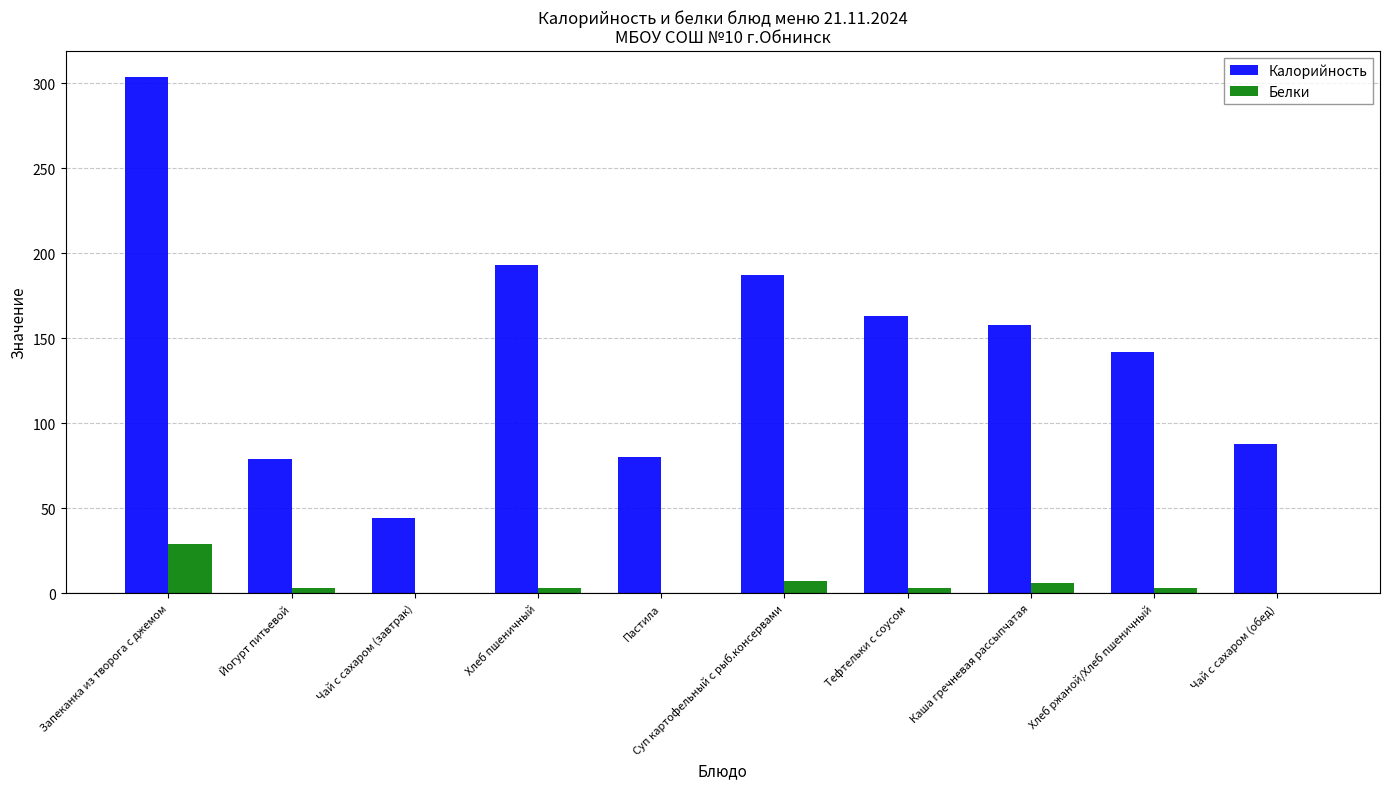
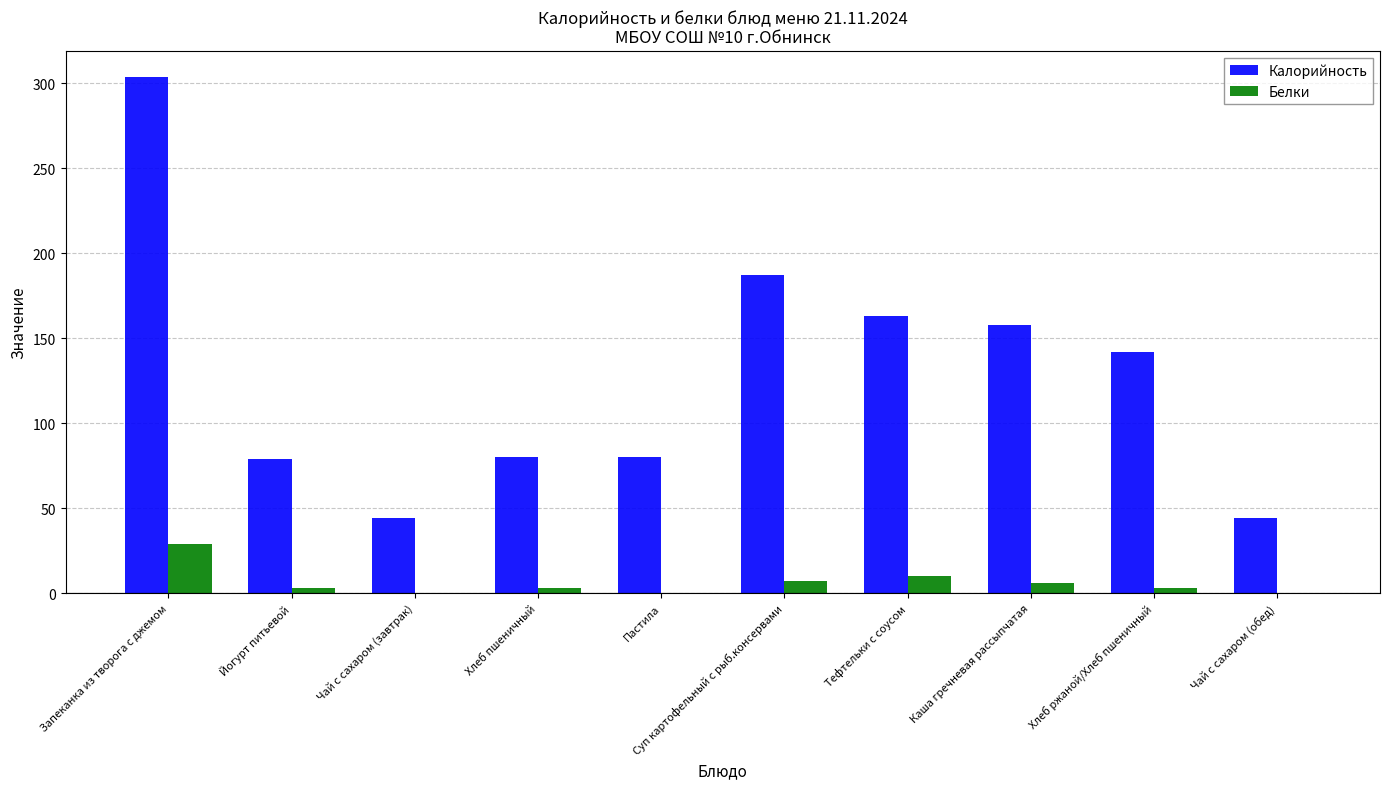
Калорийность, Хлеб пшеничный: 193 -> 80
Белки, Тефтельки с соусом: 3 -> 10
Калорийность, Чай с сахаром (обед): 88 -> 44
